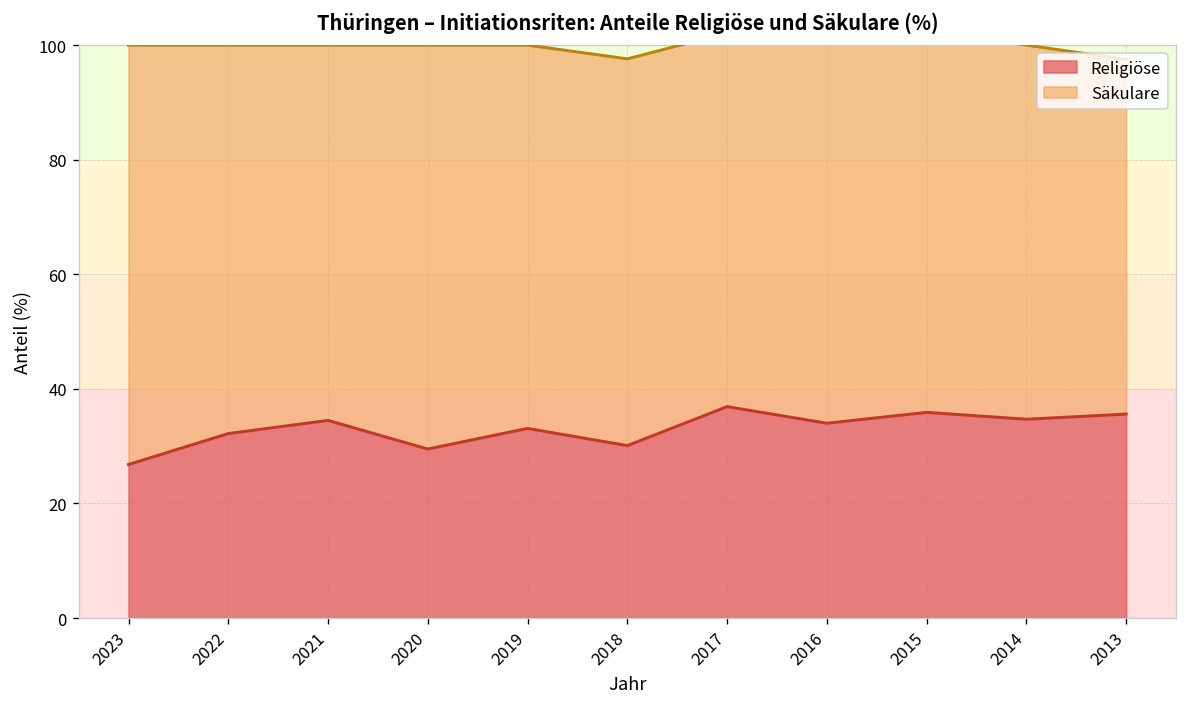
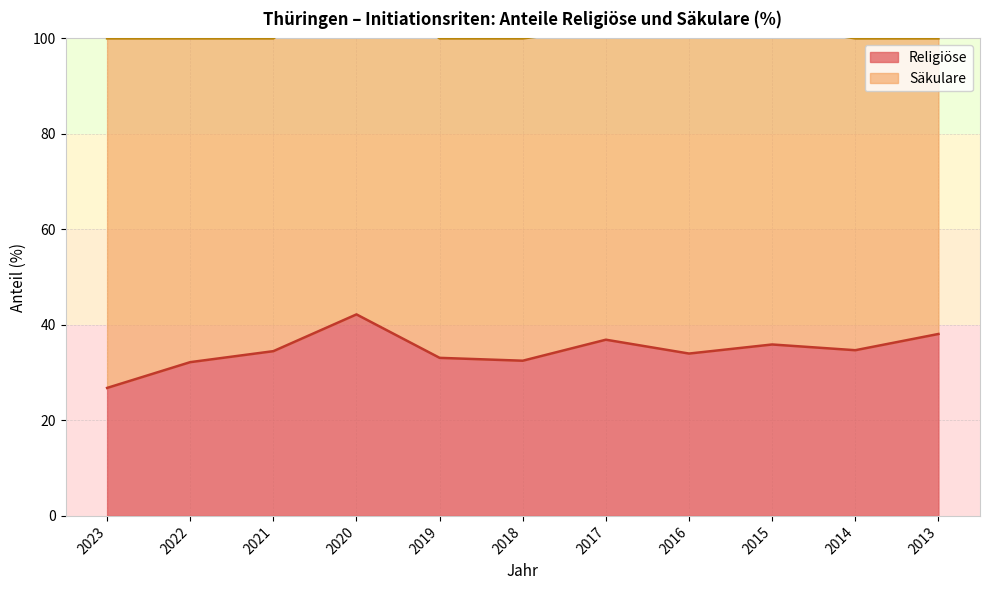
Religiöse, 2020: 30 -> 42
Religiöse, 2018: 30 -> 33
Religiöse, 2013: 36 -> 38
